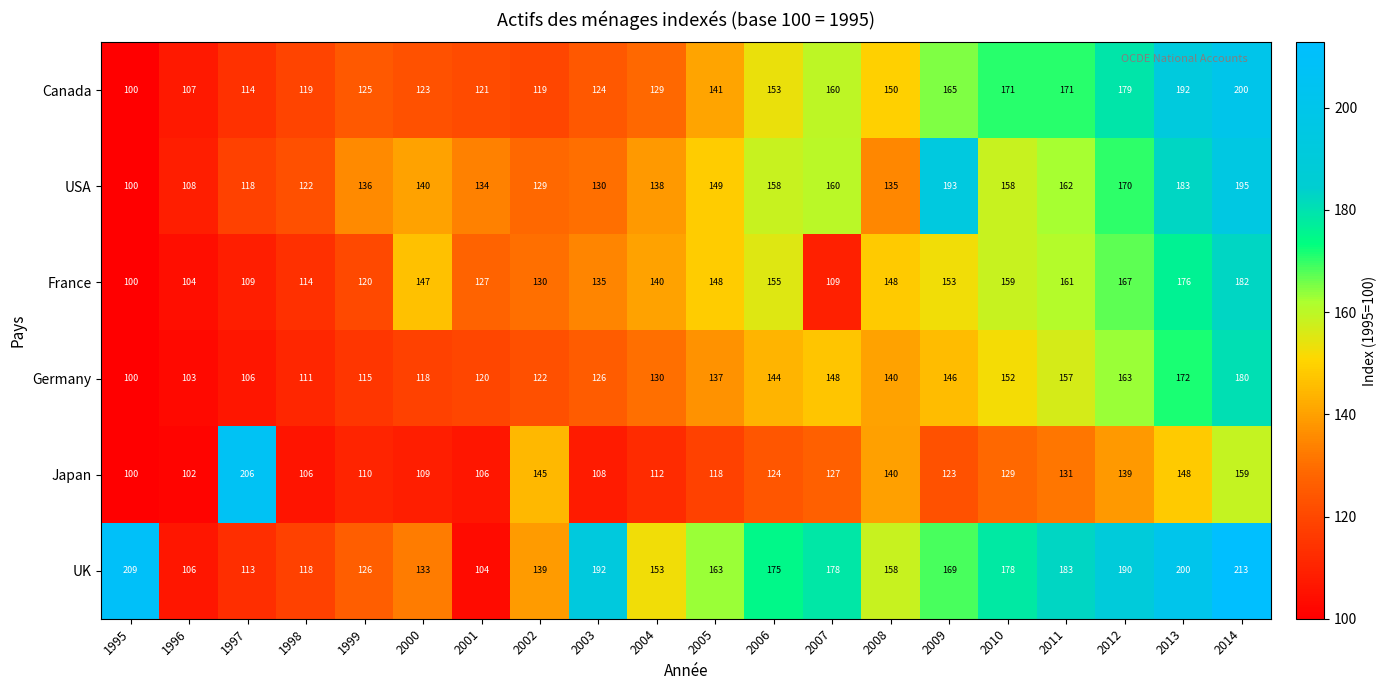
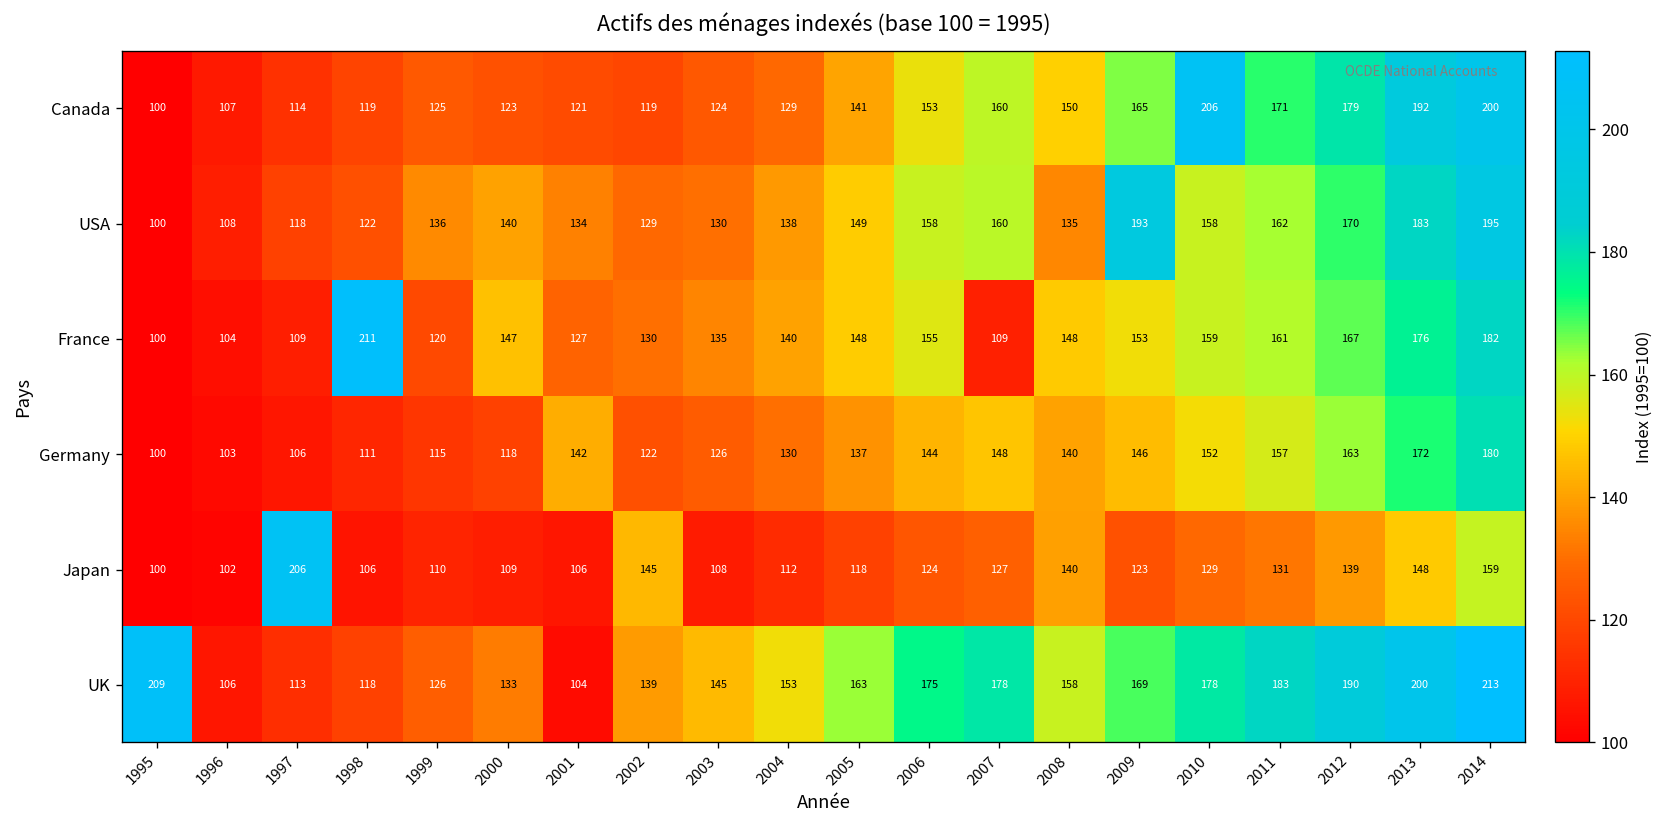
Canada, 2010: 171 -> 206
France, 1998: 114 -> 211
Germany, 2001: 120 -> 142
UK, 2003: 192 -> 145
